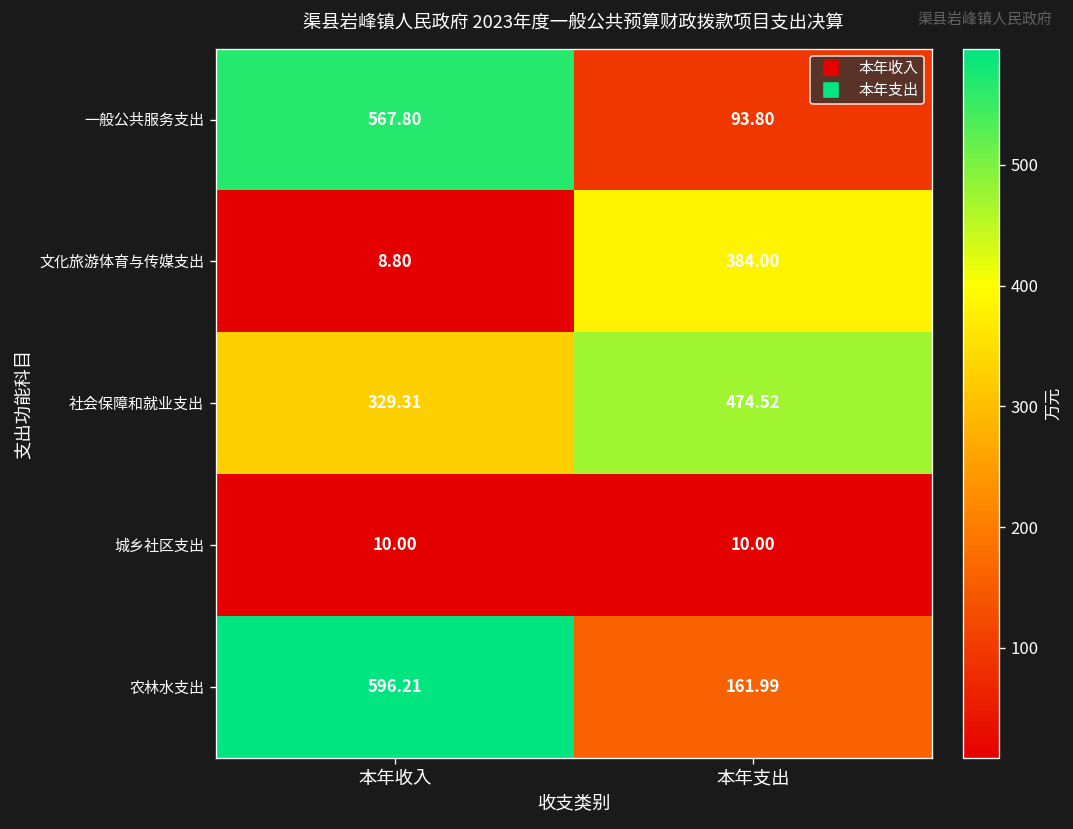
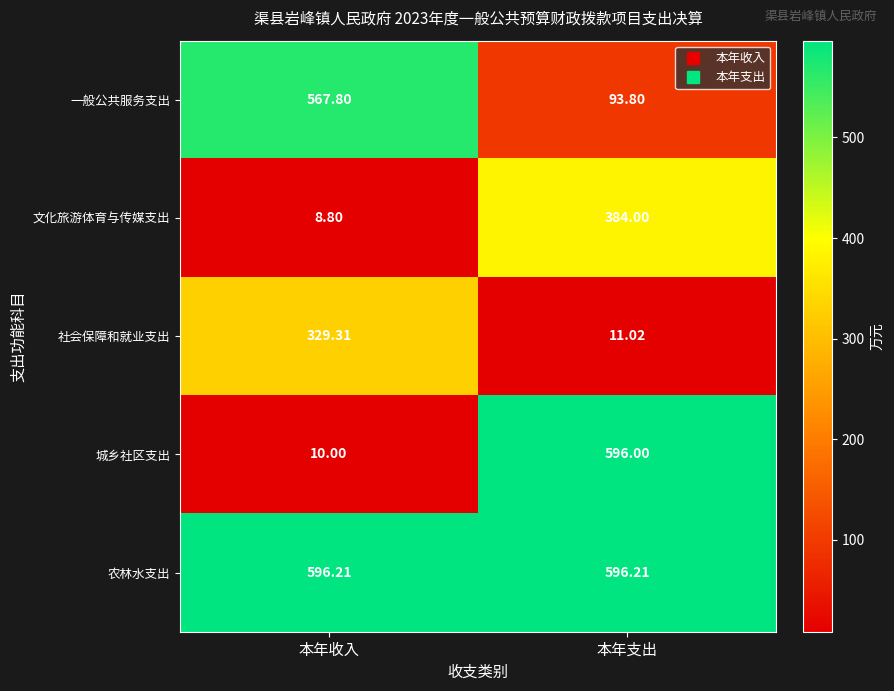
社会保障和就业支出, 本年支出: 474.52 -> 11.02
城乡社区支出, 本年支出: 10.00 -> 596.00
农林水支出, 本年支出: 161.99 -> 596.21
